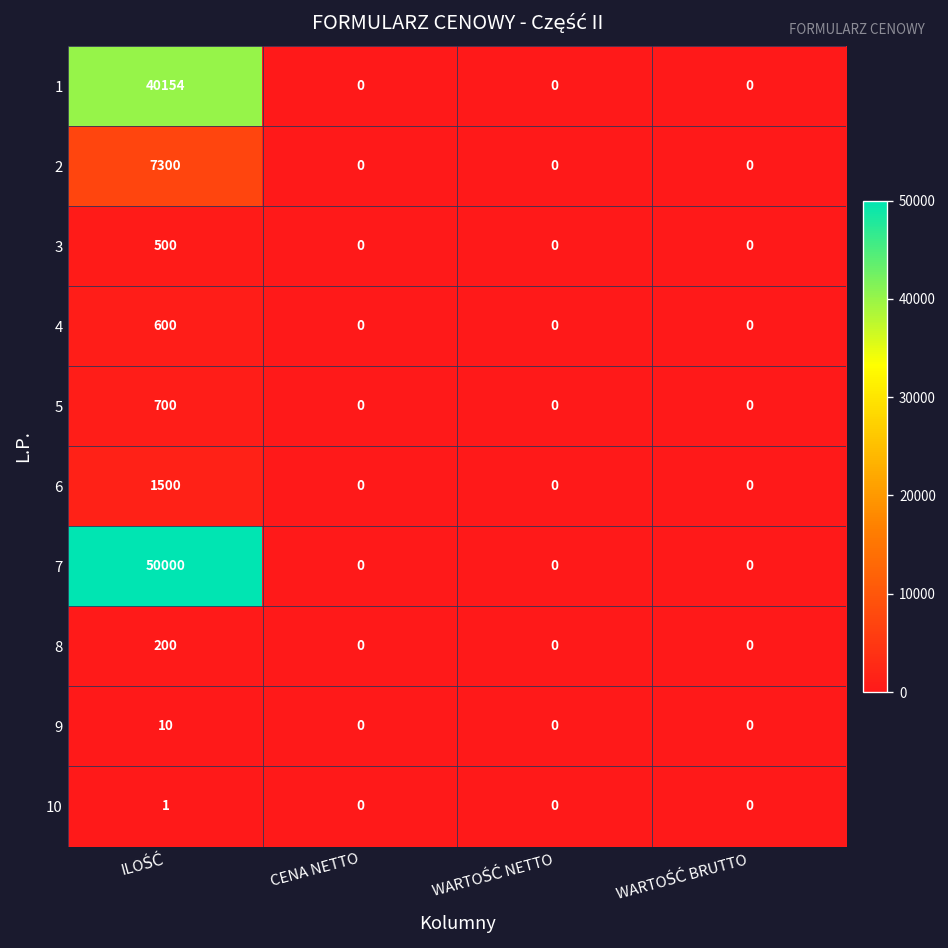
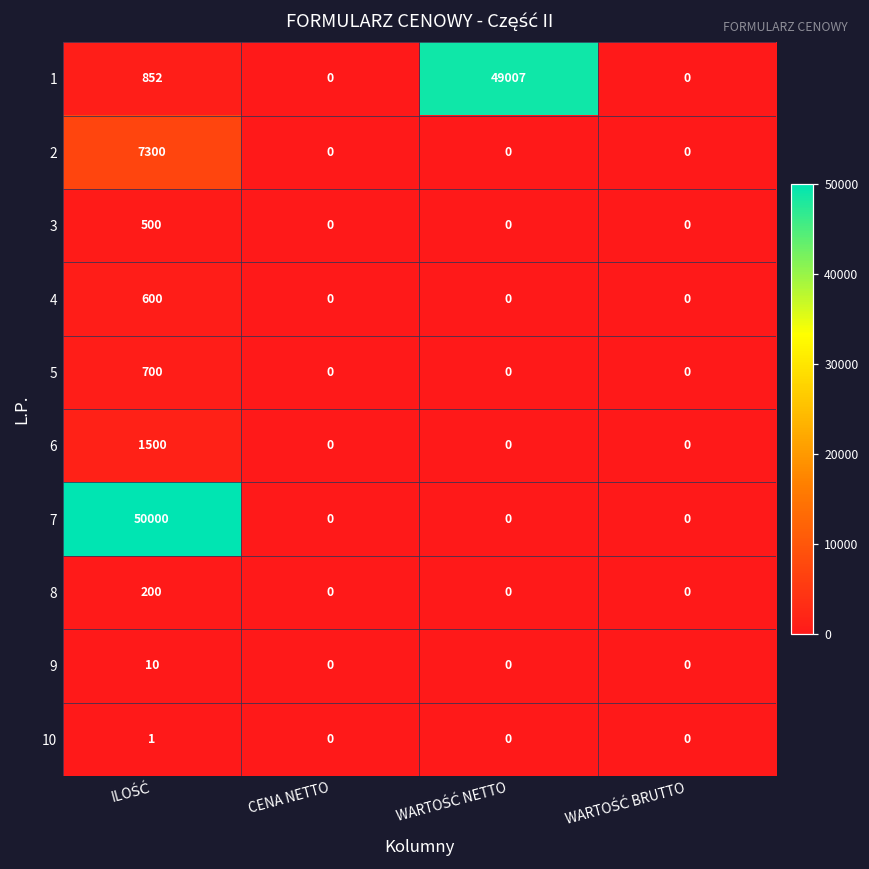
1, ILOŚĆ: 40154 -> 852
1, WARTOŚĆ NETTO: 0 -> 49007
